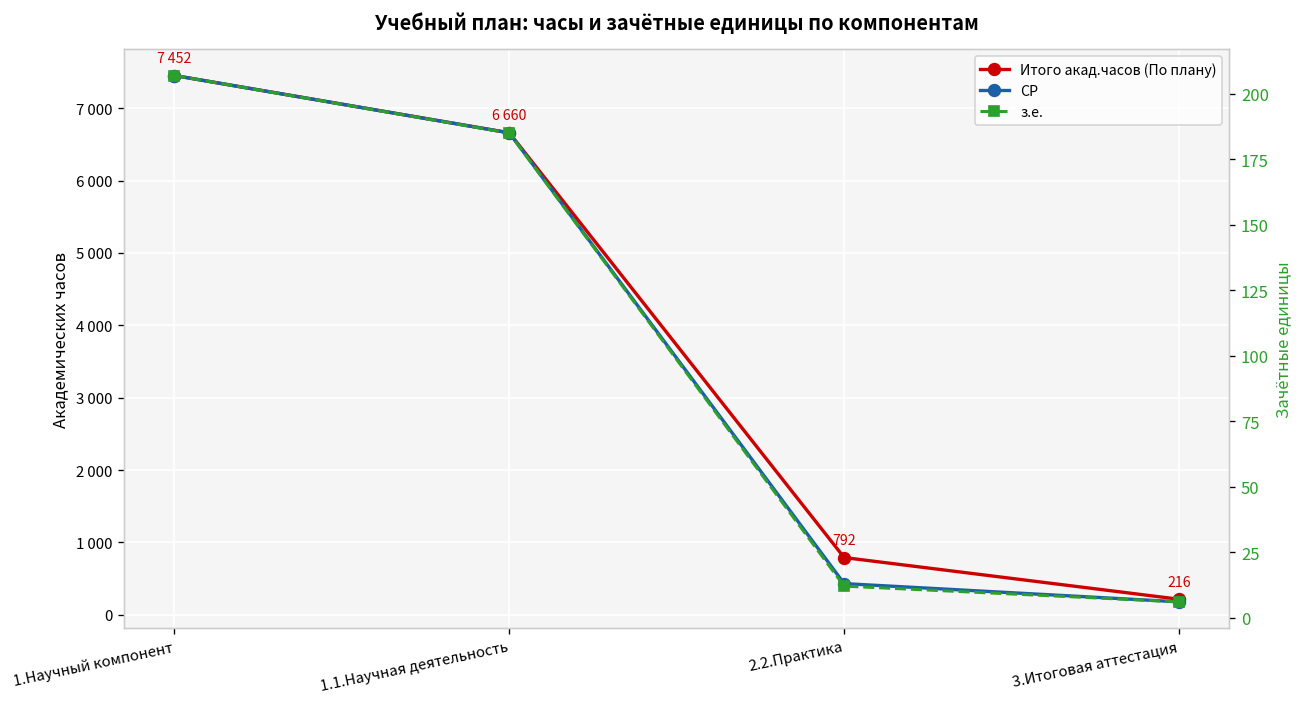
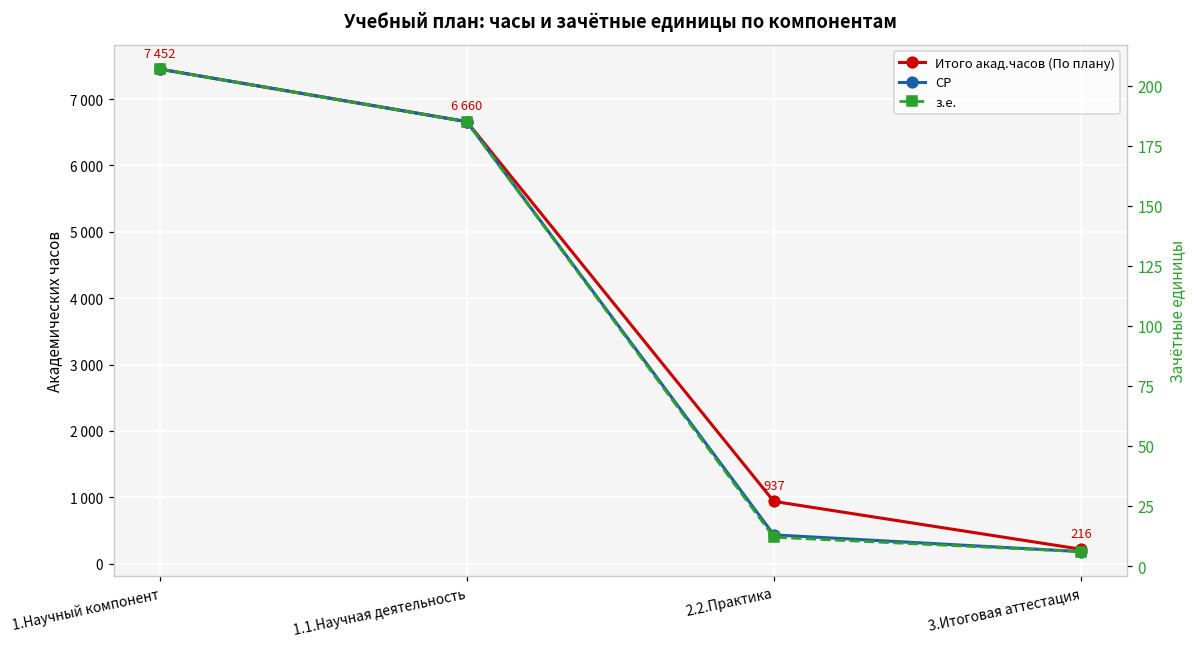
Итого акад.часов (По плану), 2.2.Практика: 792 -> 937
